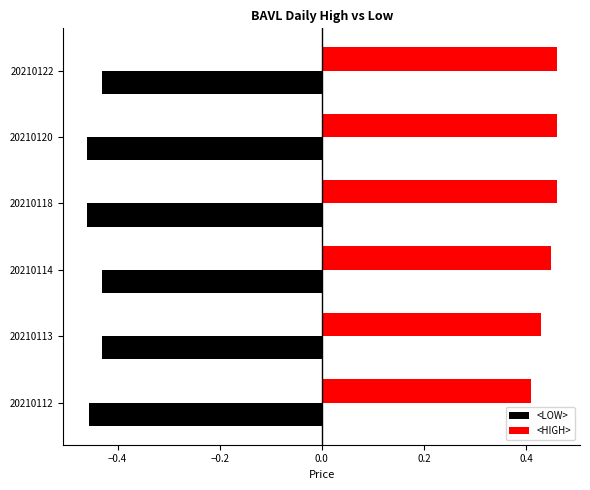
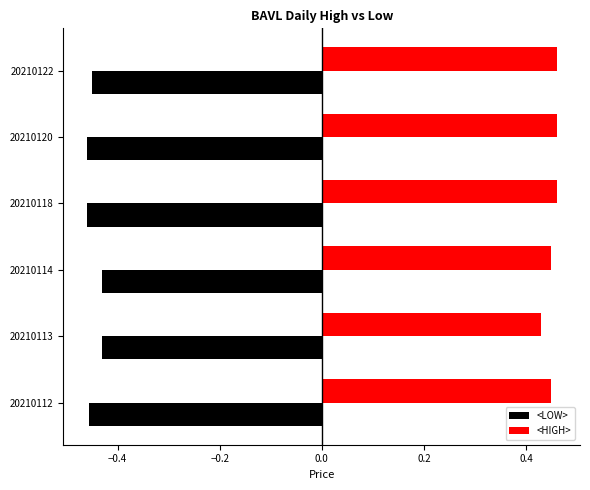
<LOW>, 20210122: -0.43 -> -0.45
<HIGH>, 20210112: 0.41 -> 0.45
